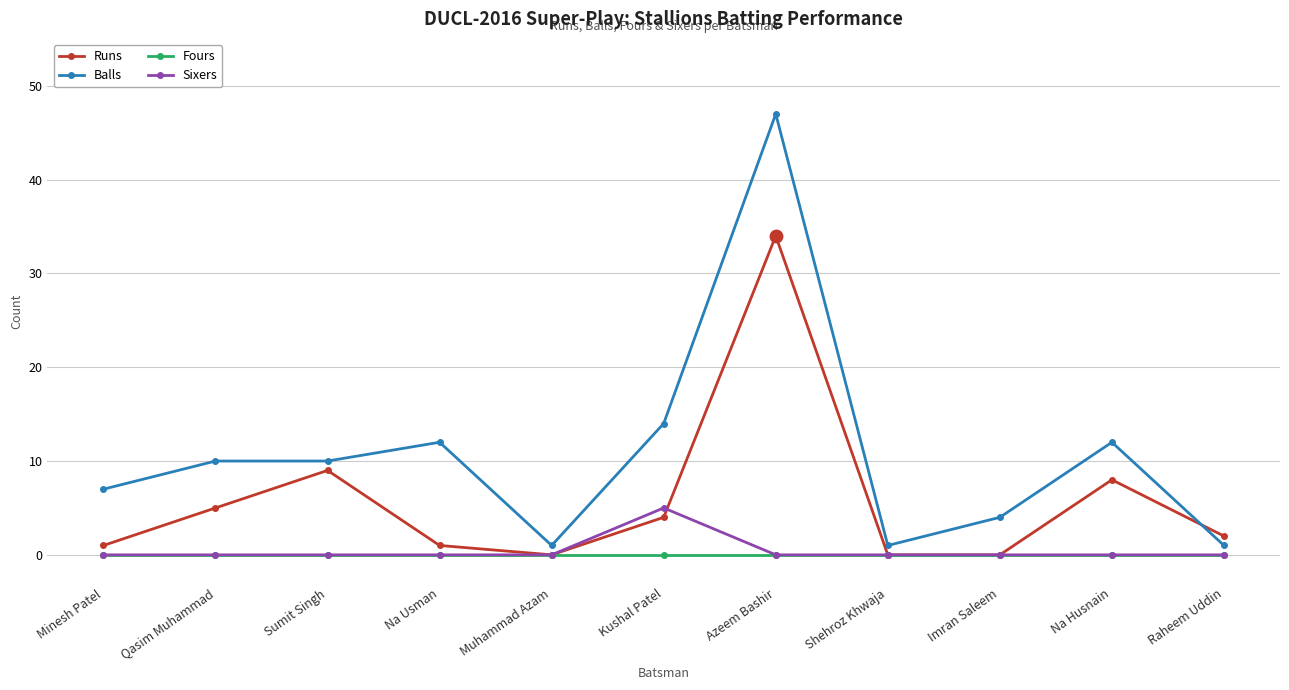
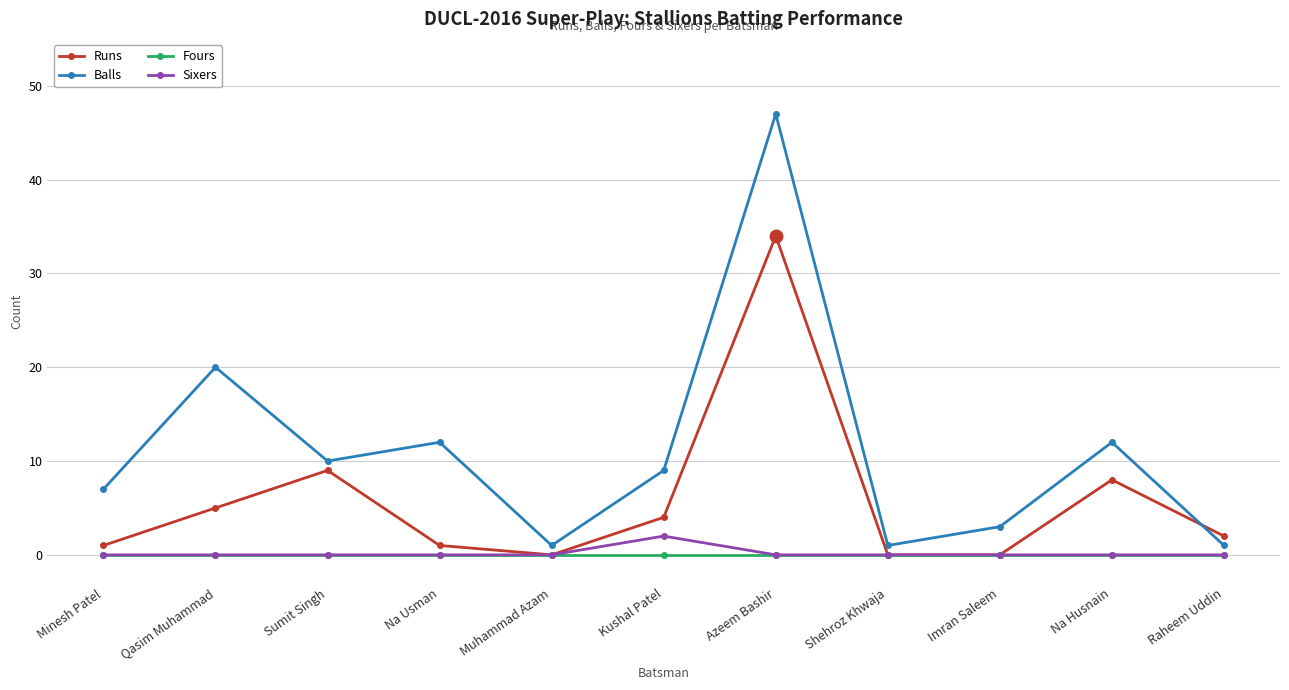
Balls, Qasim Muhammad: 10 -> 20
Balls, Kushal Patel: 14 -> 9
Sixers, Kushal Patel: 5 -> 2
Balls, Imran Saleem: 4 -> 3
